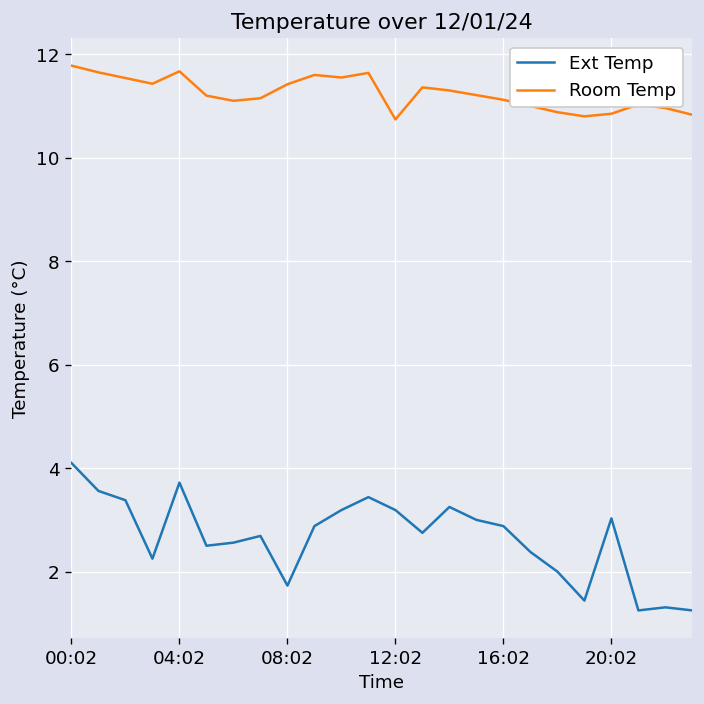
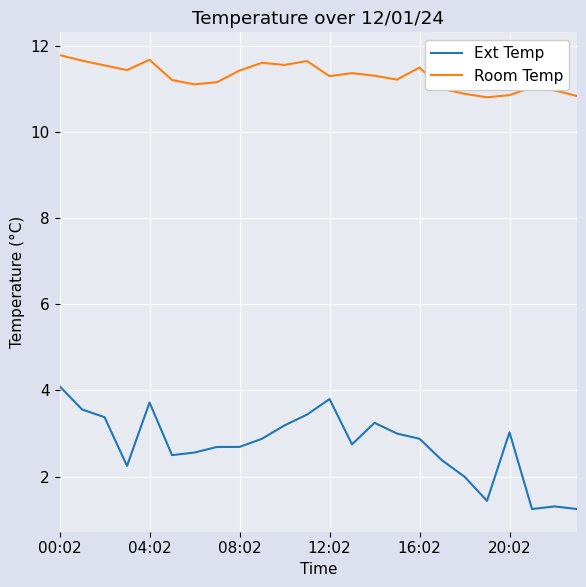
Ext Temp, 08:02: 1.7 -> 2.7
Ext Temp, 12:02: 3.2 -> 3.8
Room Temp, 12:02: 10.7 -> 11.3
Room Temp, 16:02: 11.1 -> 11.5
